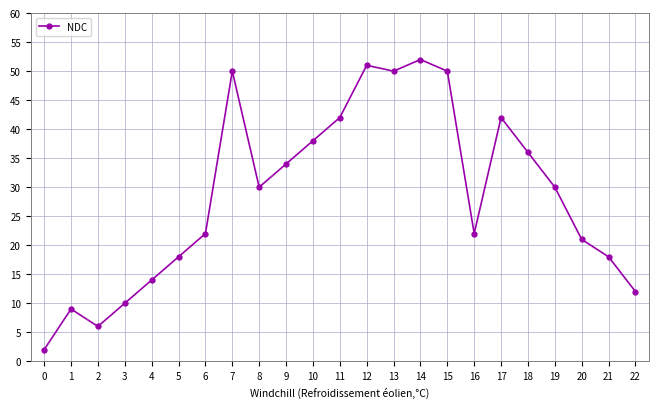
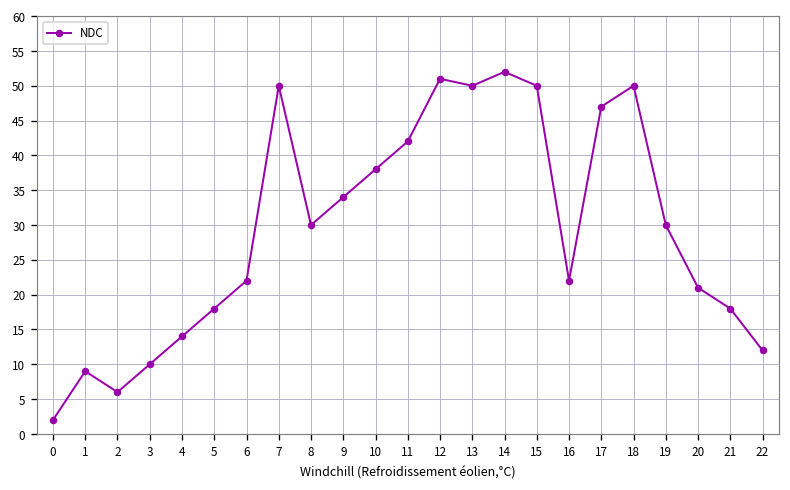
17: 42 -> 47
18: 36 -> 50
